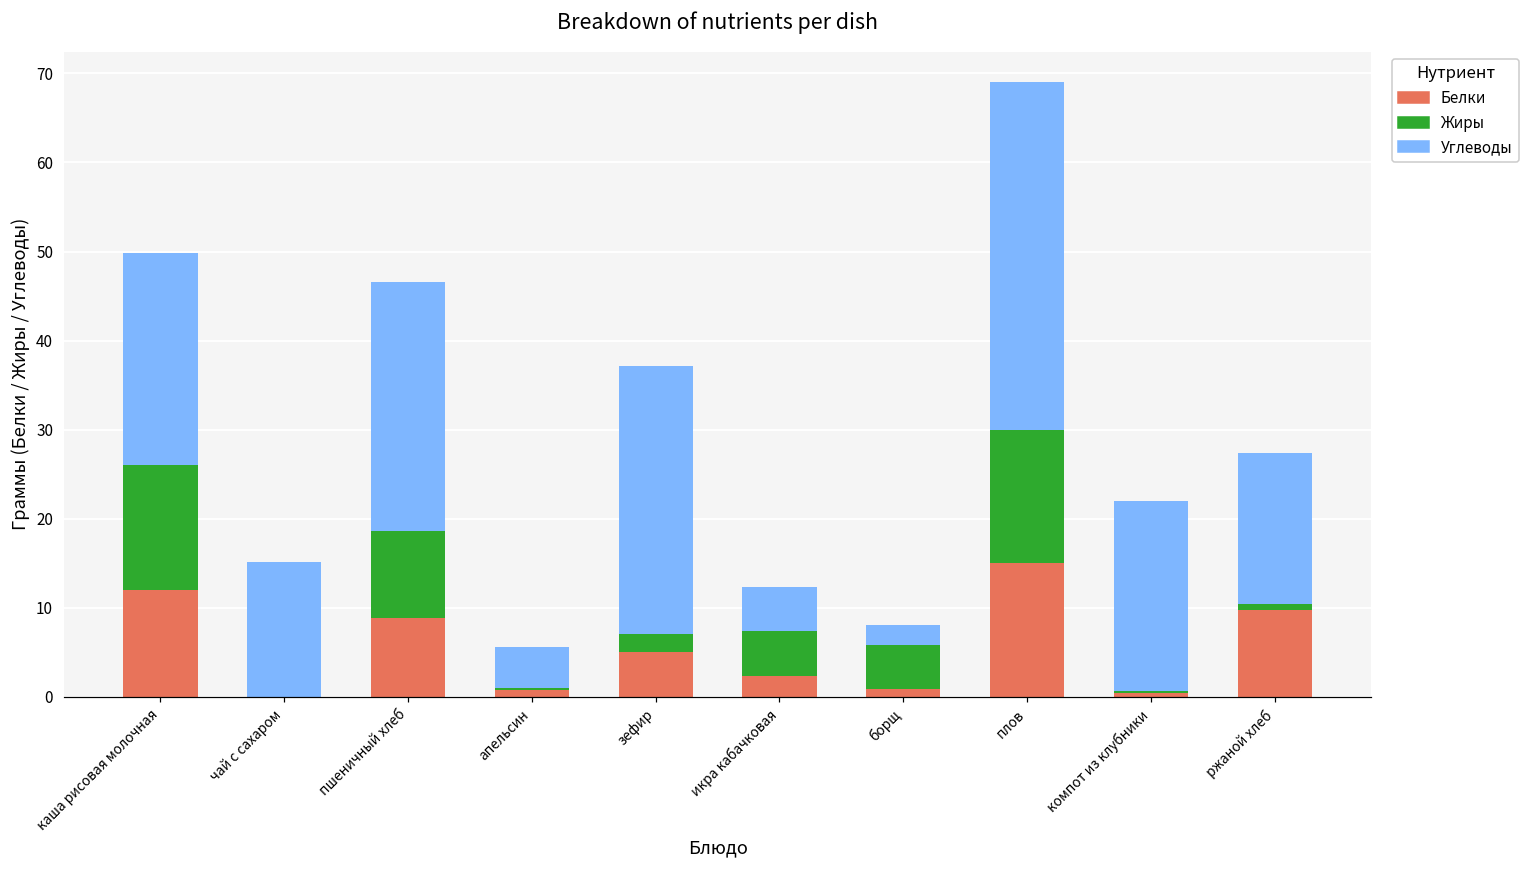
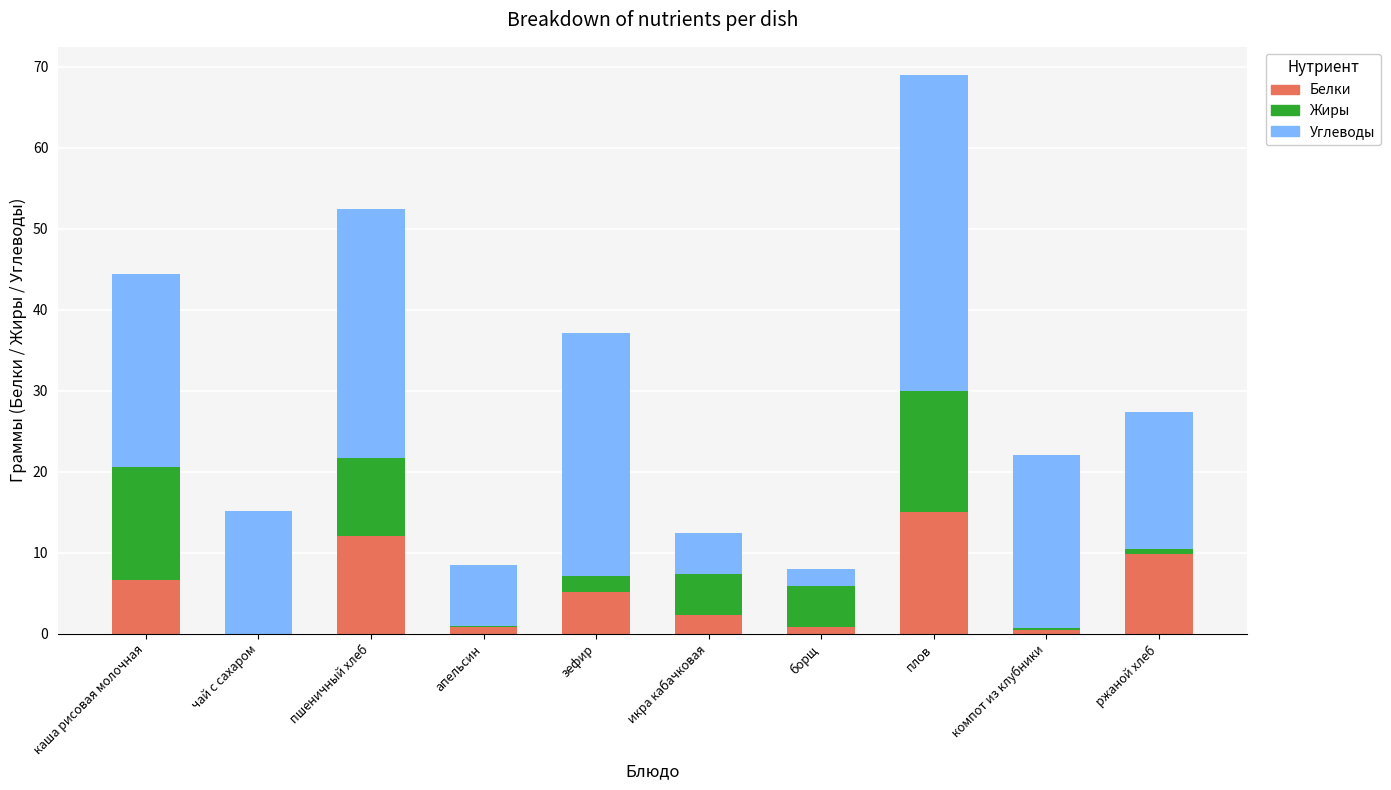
Белки, каша рисовая молочная: 12 -> 7
Белки, пшеничный хлеб: 9 -> 12
Углеводы, пшеничный хлеб: 28 -> 31
Углеводы, апельсин: 5 -> 8
